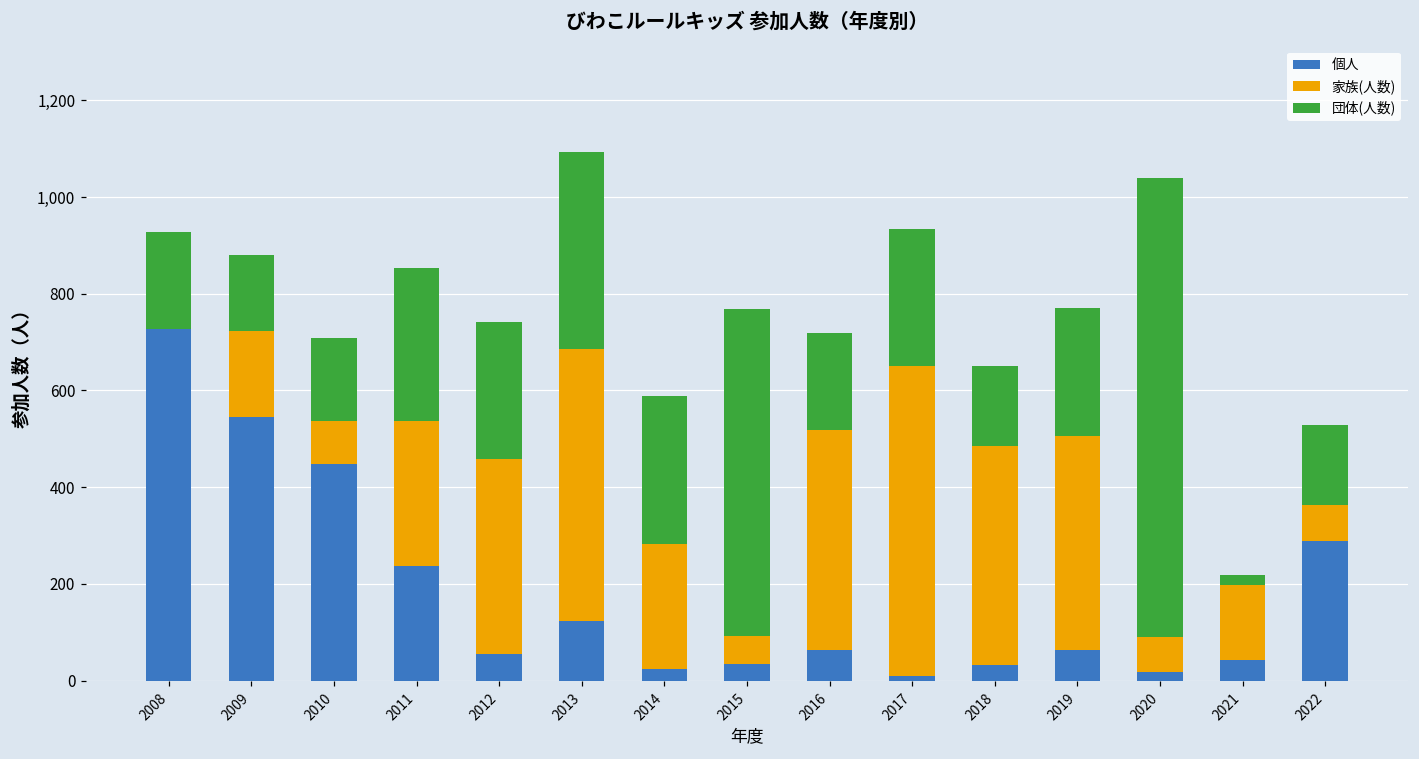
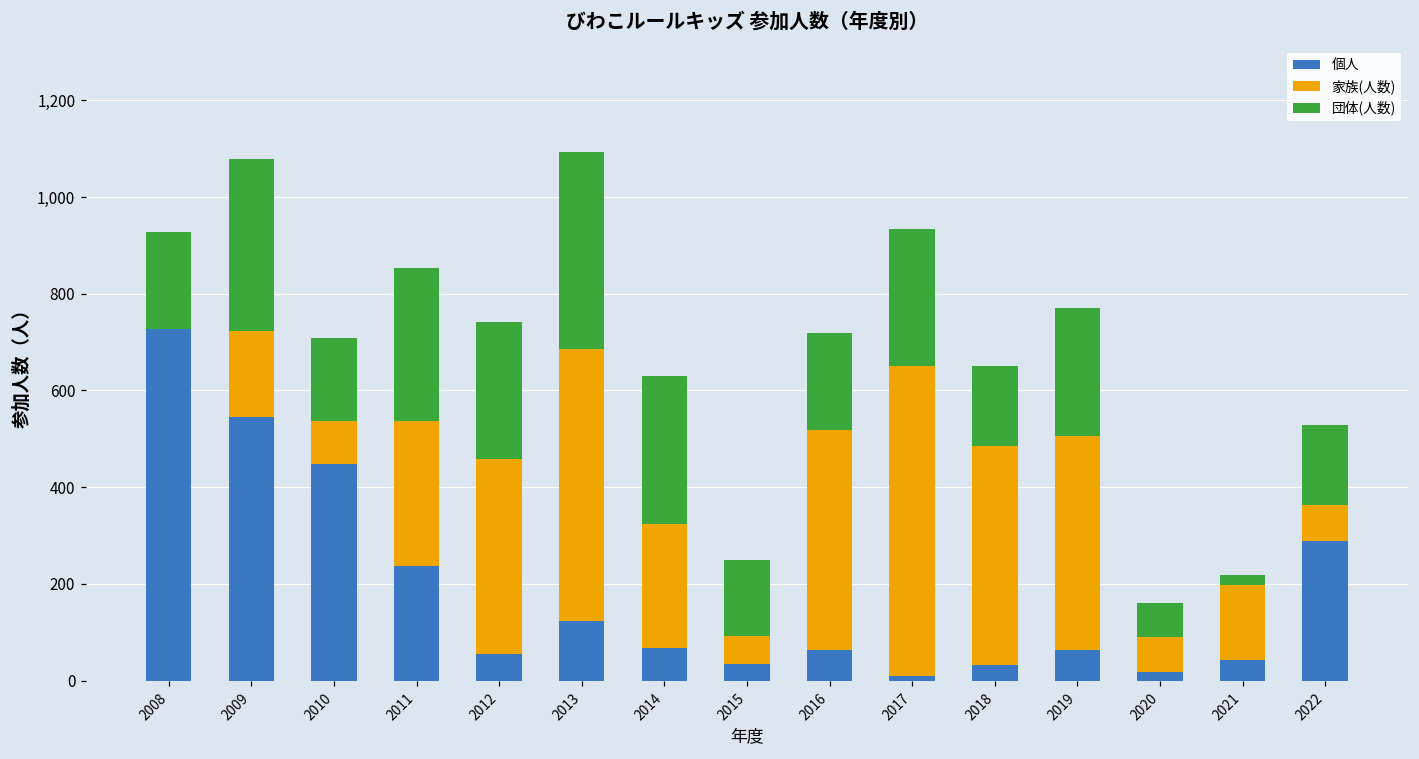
団体(人数), 2009: 160 -> 350
個人, 2014: 30 -> 70
団体(人数), 2015: 680 -> 160
団体(人数), 2020: 950 -> 70
